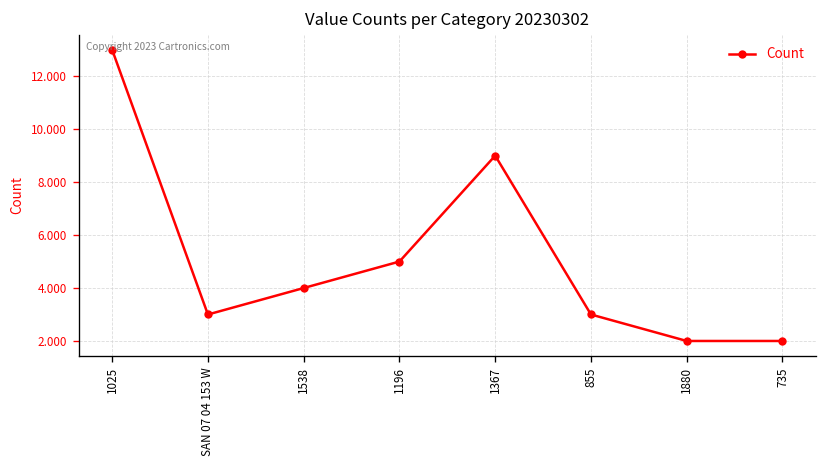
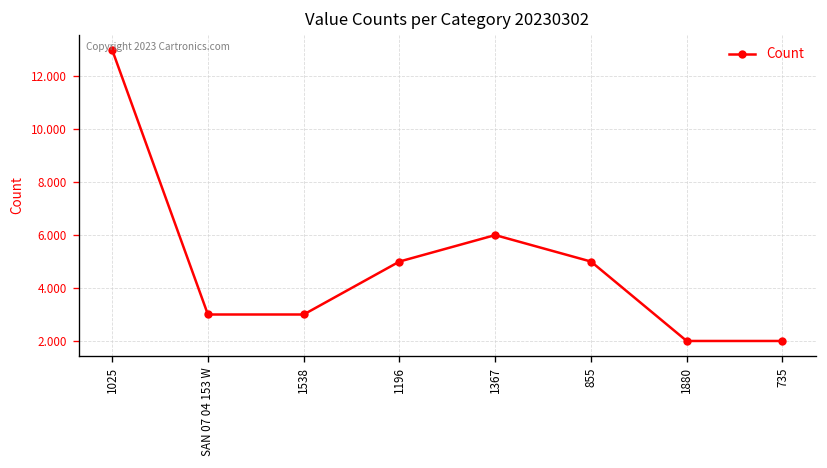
1538: 4 -> 3
1367: 9 -> 6
855: 3 -> 5
